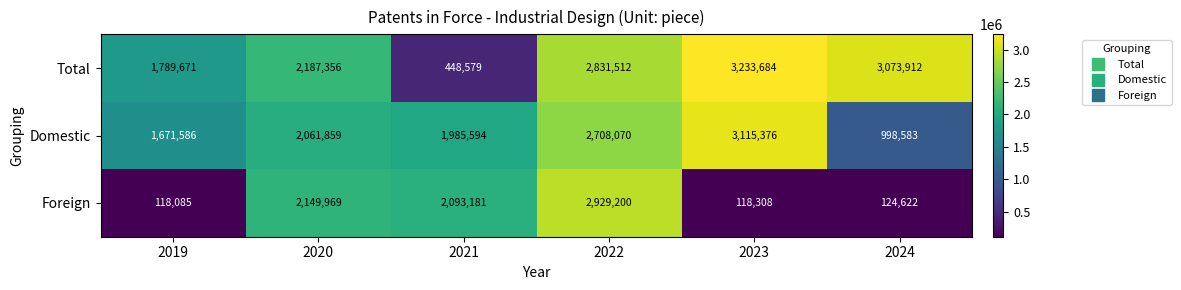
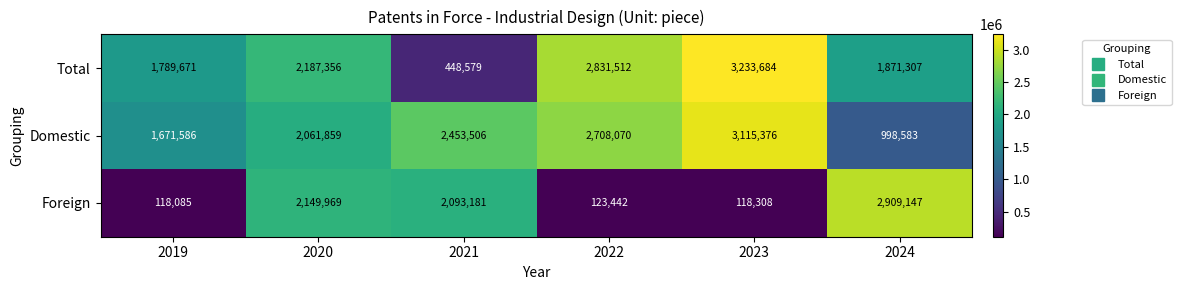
Total, 2024: 3,073,912 -> 1,871,307
Domestic, 2021: 1,985,594 -> 2,453,506
Foreign, 2022: 2,929,200 -> 123,442
Foreign, 2024: 124,622 -> 2,909,147
